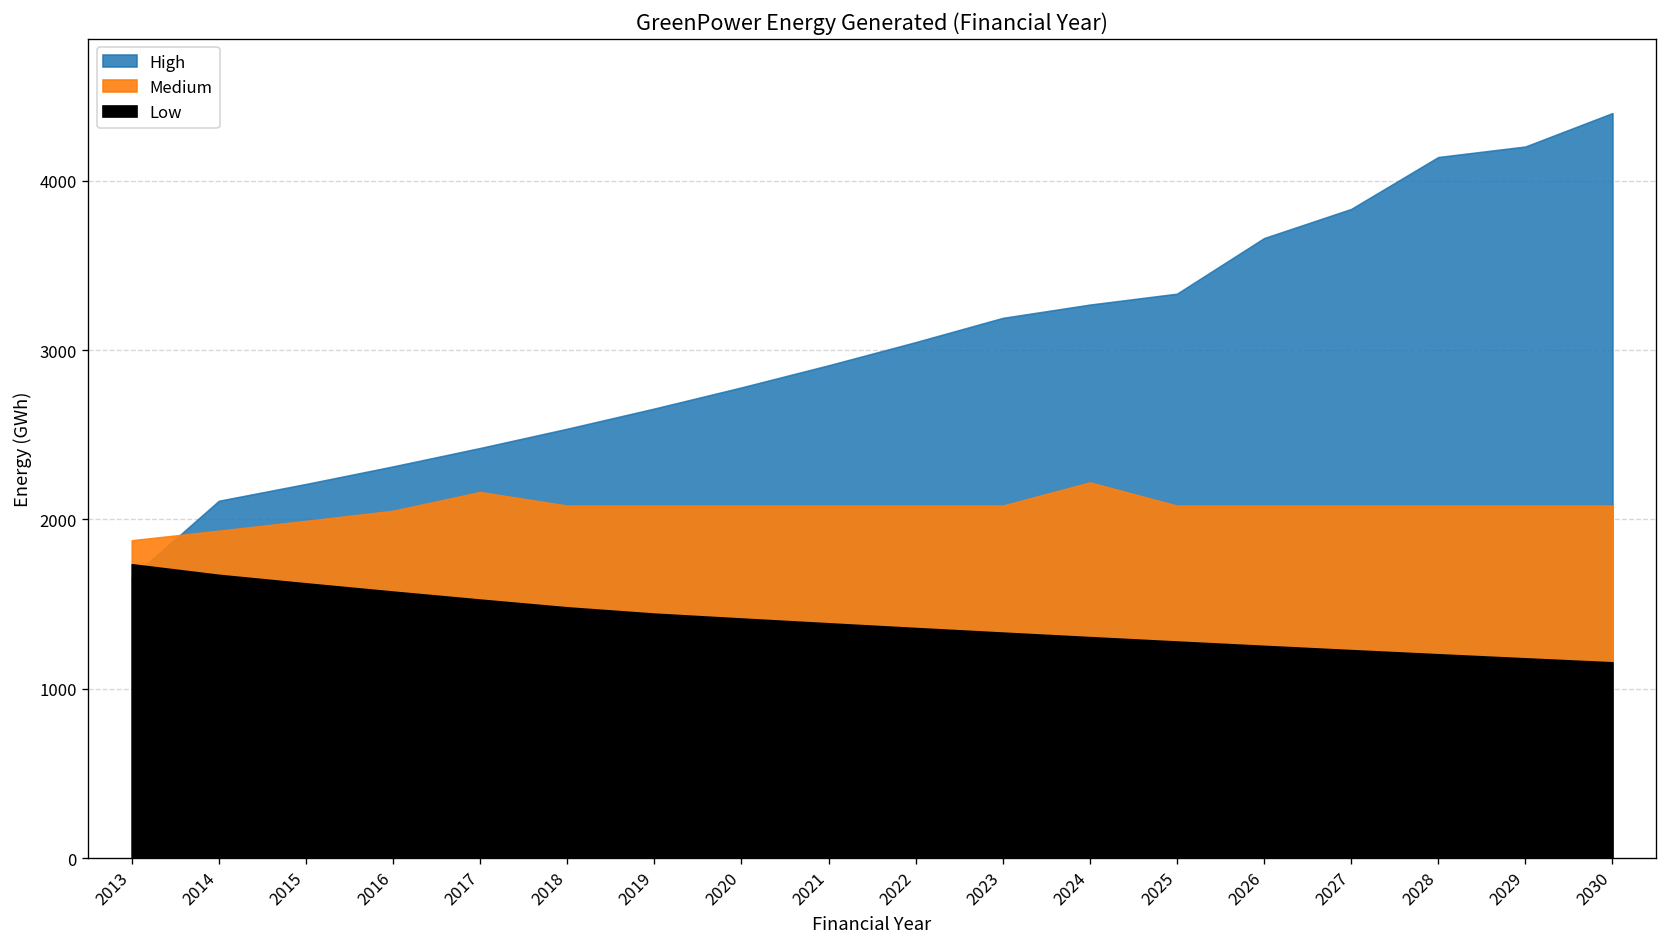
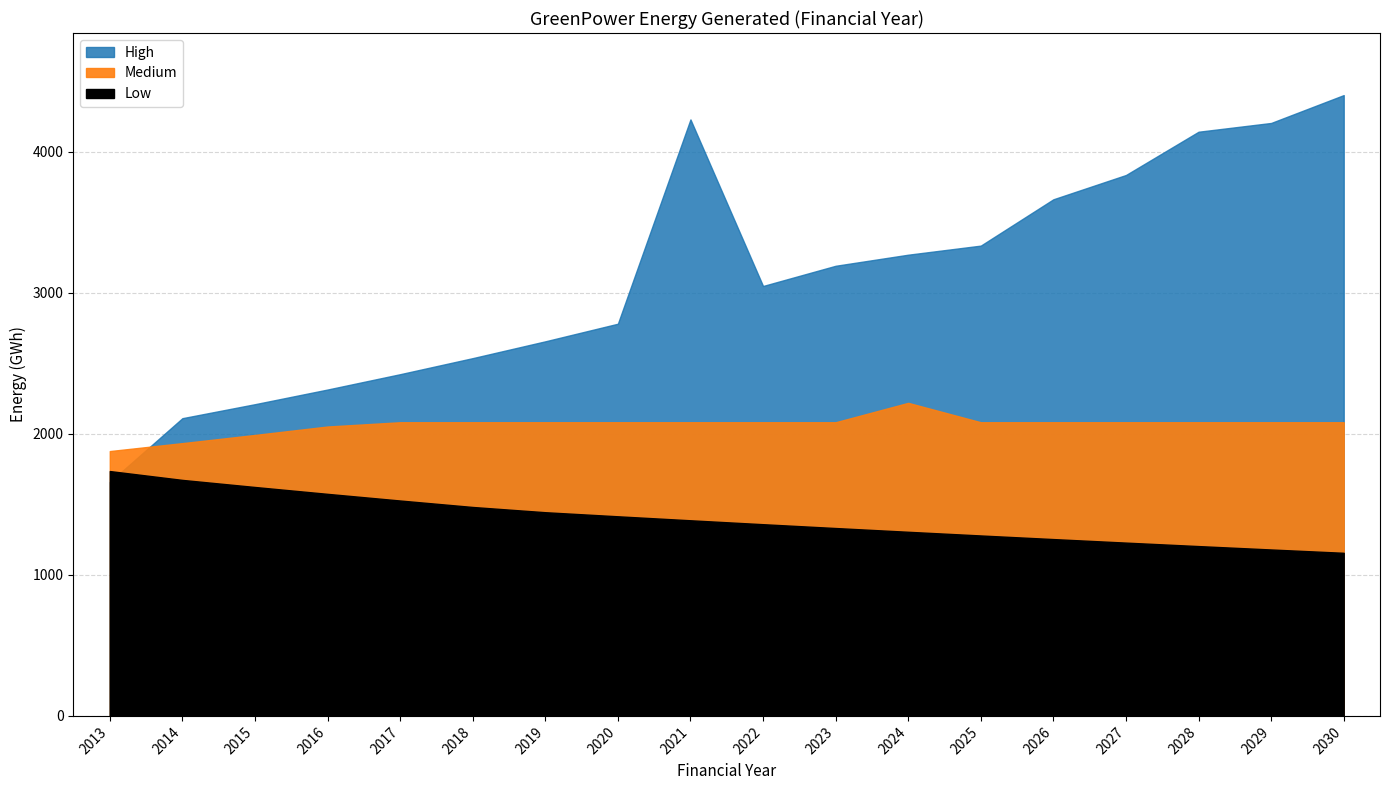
Medium, 2017: 2160 -> 2080
High, 2021: 2910 -> 4230
